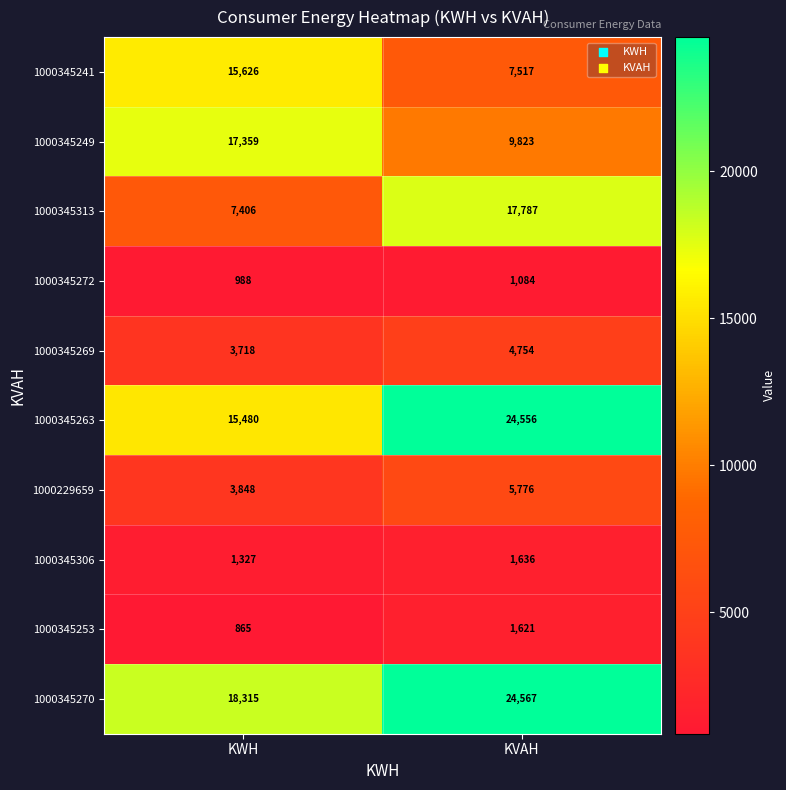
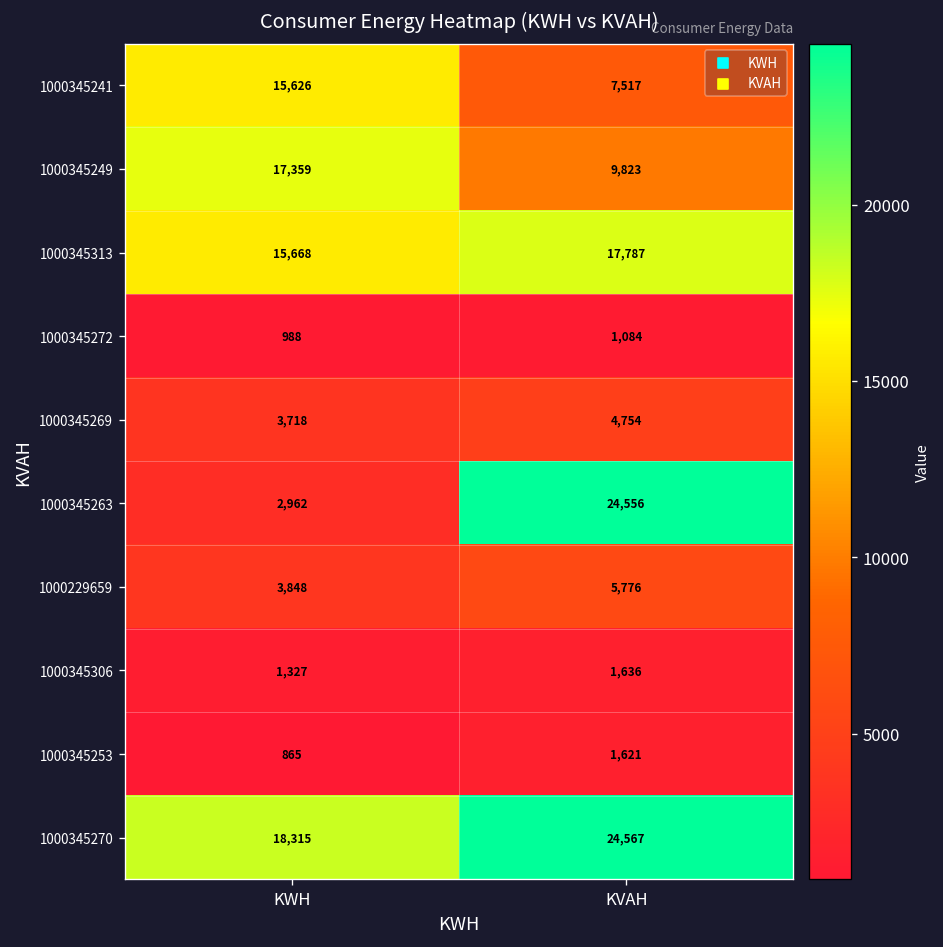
1000345313, KWH: 7,406 -> 15,668
1000345263, KWH: 15,480 -> 2,962
